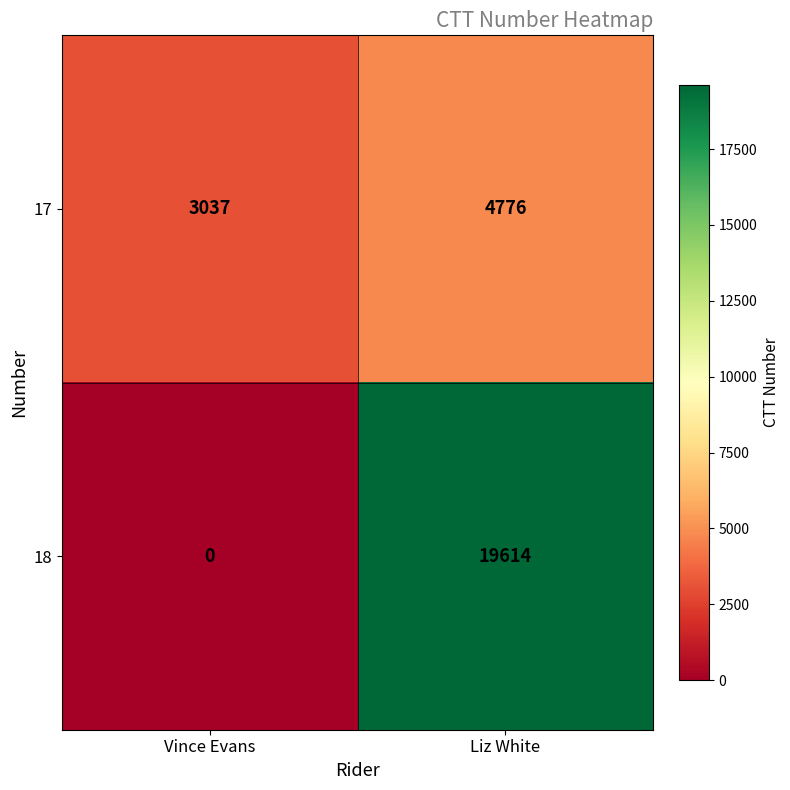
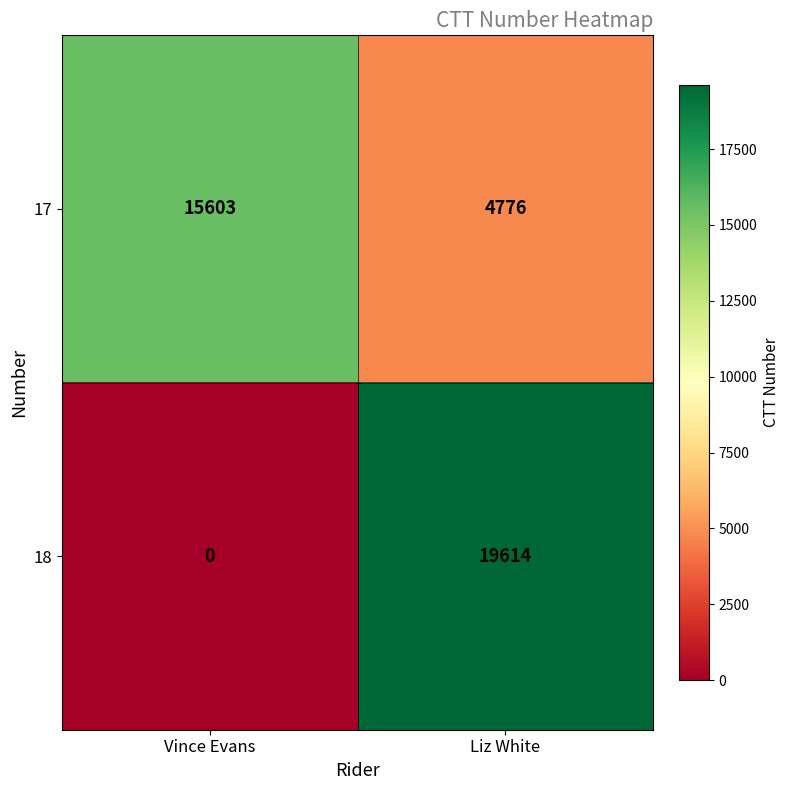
17, Vince Evans: 3037 -> 15603
